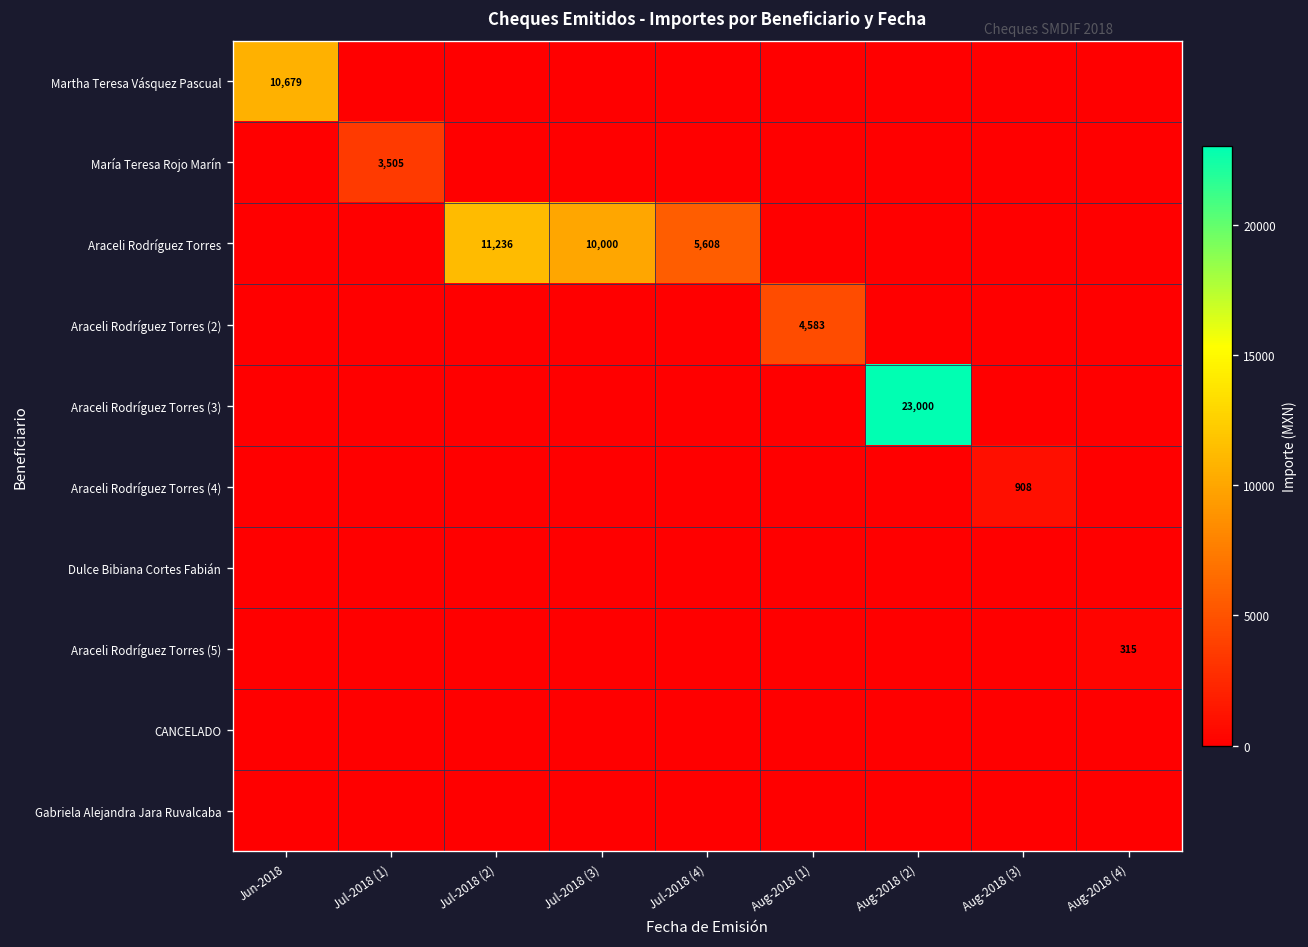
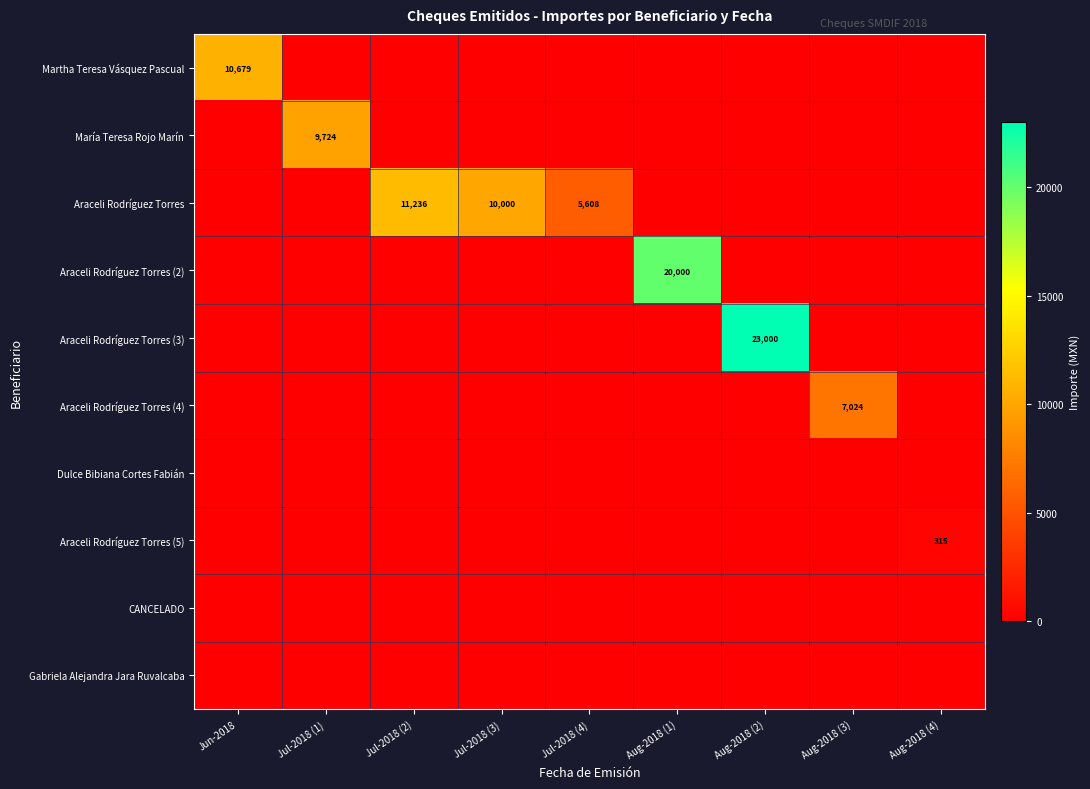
María Teresa Rojo Marín, Jul-2018 (1): 3,505 -> 9,724
Araceli Rodríguez Torres (2), Aug-2018 (1): 4,583 -> 20,000
Araceli Rodríguez Torres (4), Aug-2018 (3): 908 -> 7,024
